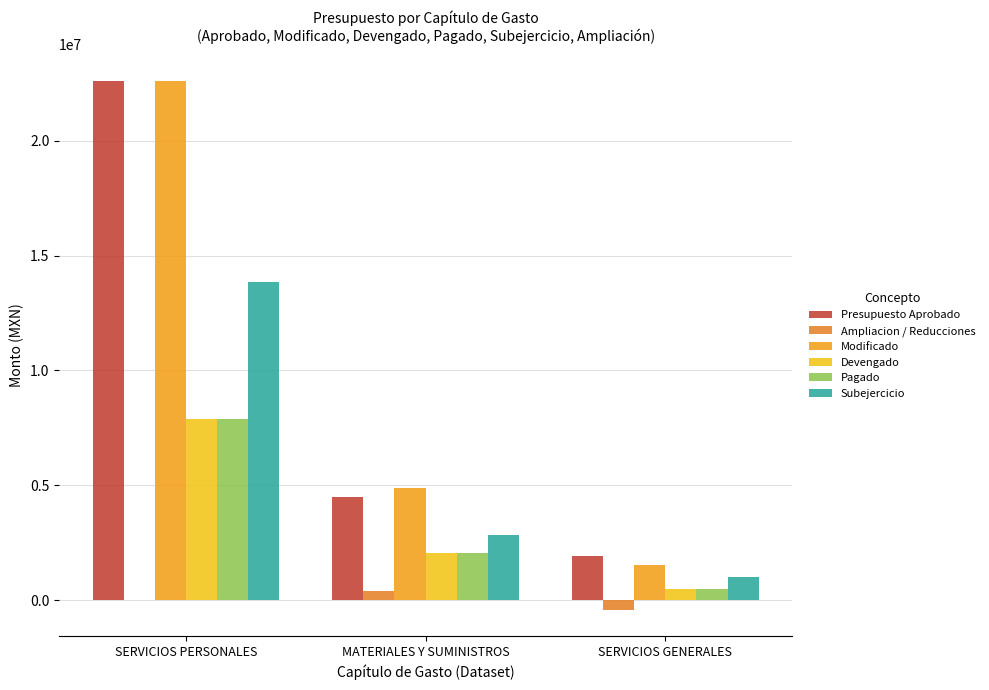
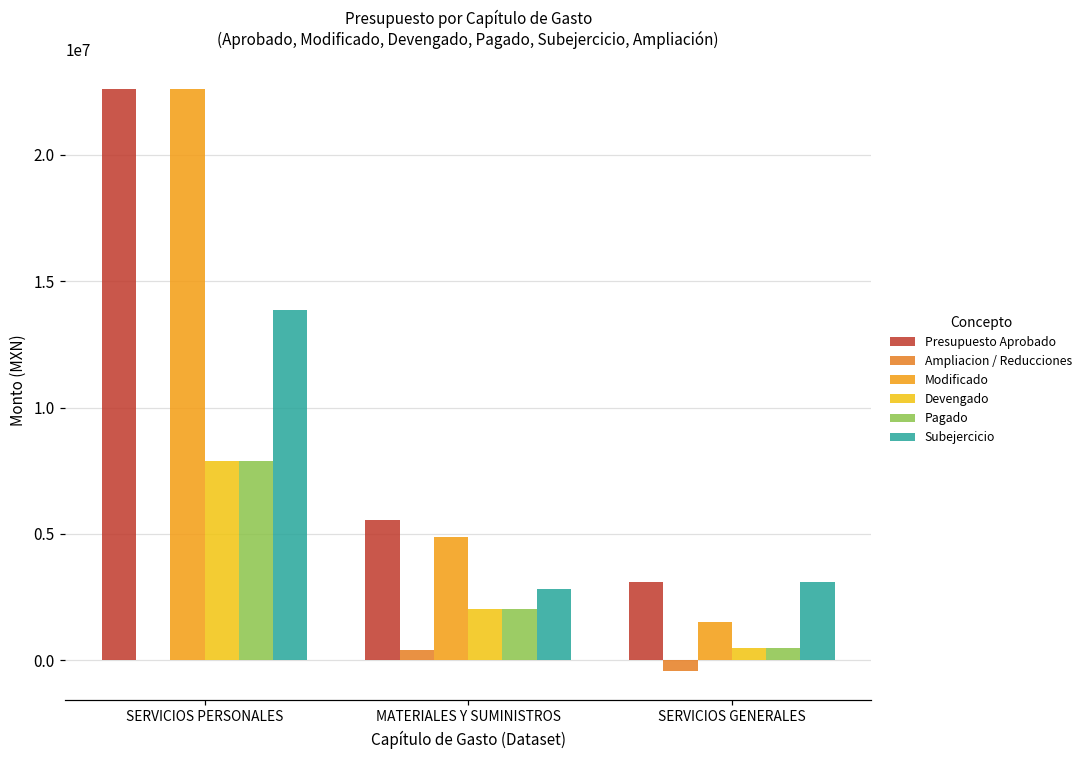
Presupuesto Aprobado, MATERIALES Y SUMINISTROS: 4500000 -> 5500000
Presupuesto Aprobado, SERVICIOS GENERALES: 1900000 -> 3100000
Subejercicio, SERVICIOS GENERALES: 1000000 -> 3100000
